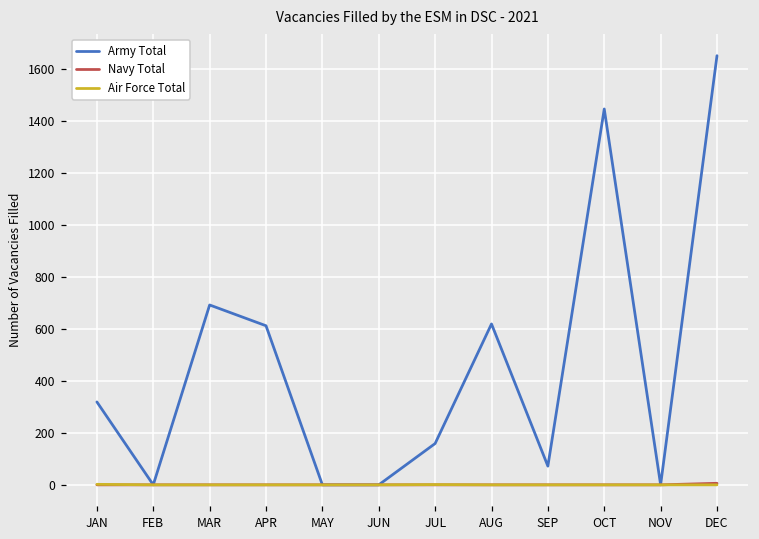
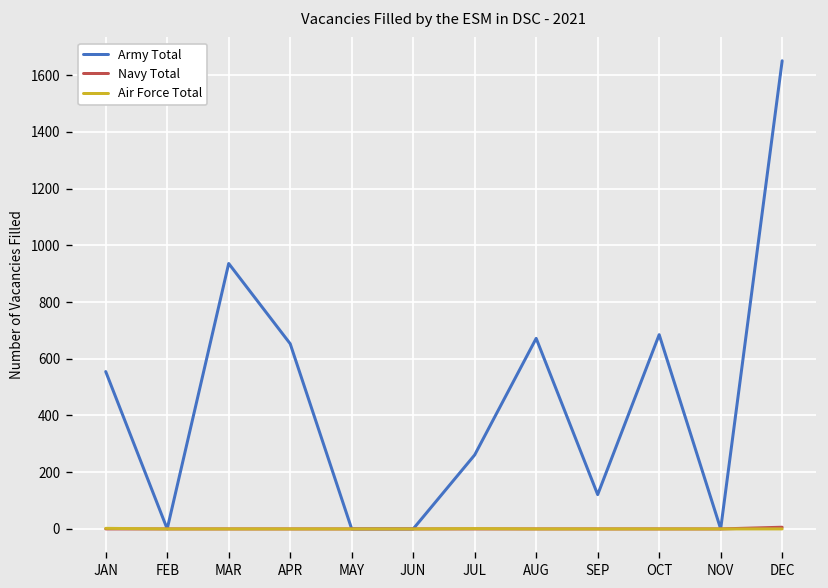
Army Total, JAN: 320 -> 560
Army Total, MAR: 690 -> 940
Army Total, APR: 610 -> 650
Army Total, JUL: 160 -> 260
Army Total, AUG: 620 -> 670
Army Total, SEP: 70 -> 120
Army Total, OCT: 1450 -> 690
